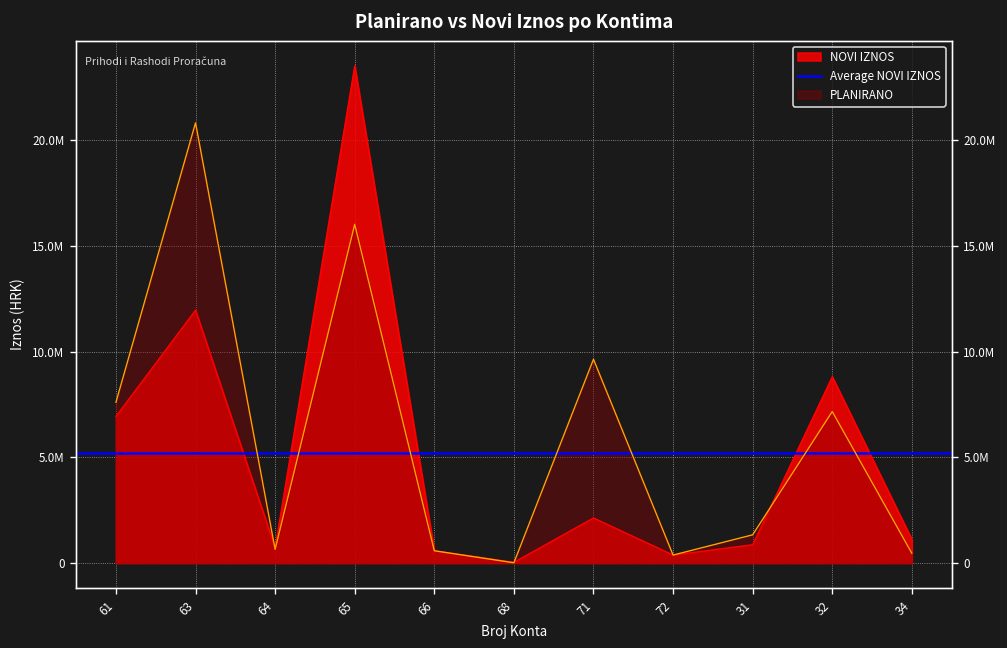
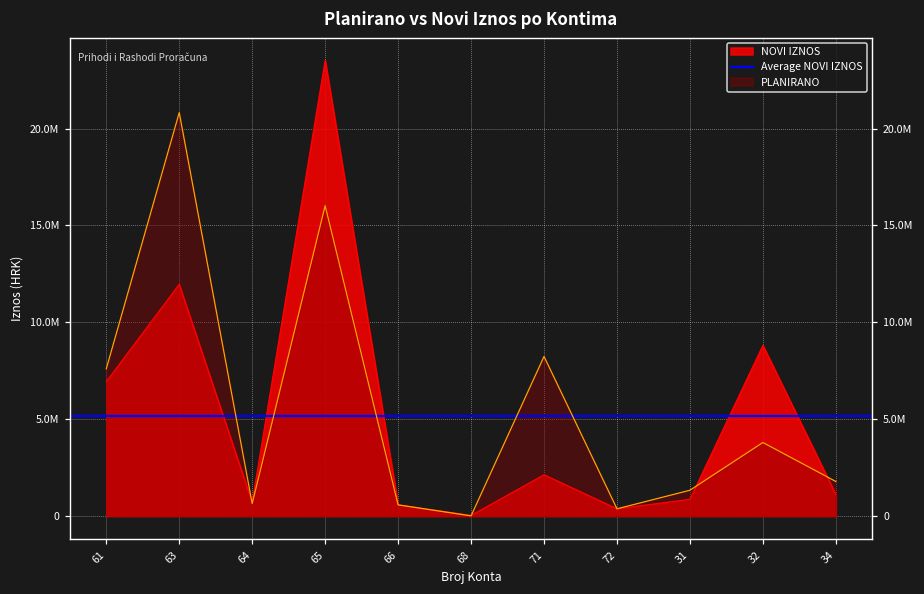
PLANIRANO, 71: 9600000 -> 8200000
PLANIRANO, 32: 7200000 -> 3800000
PLANIRANO, 34: 500000 -> 1800000
